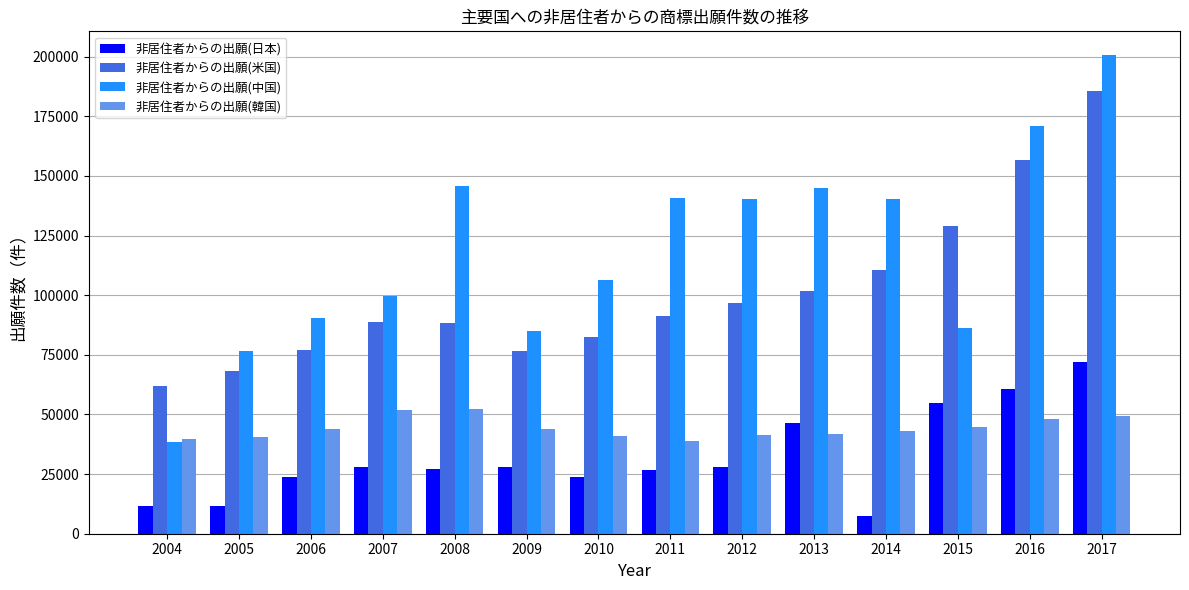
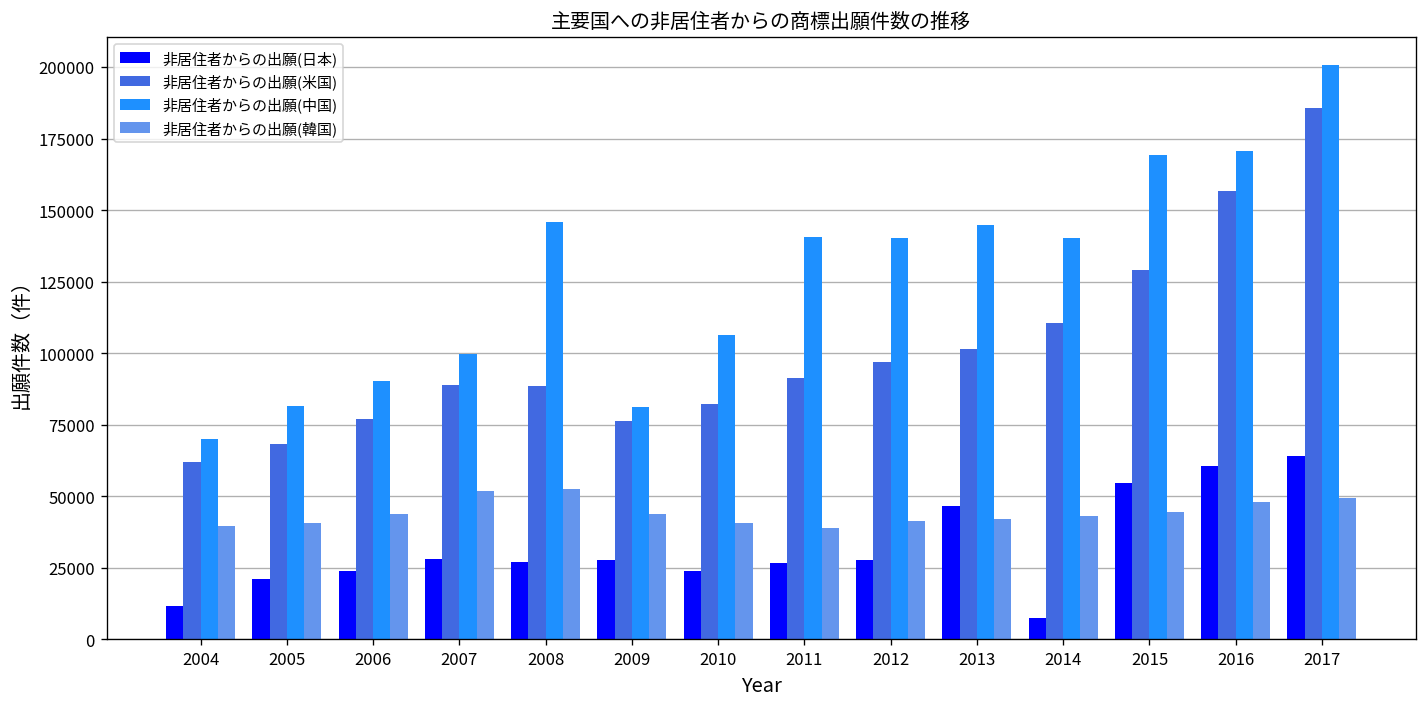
非居住者からの出願(中国), 2004: 39000 -> 70000
非居住者からの出願(日本), 2005: 12000 -> 21000
非居住者からの出願(中国), 2005: 77000 -> 82000
非居住者からの出願(中国), 2009: 85000 -> 81000
非居住者からの出願(中国), 2015: 86000 -> 169000
非居住者からの出願(日本), 2017: 72000 -> 64000
